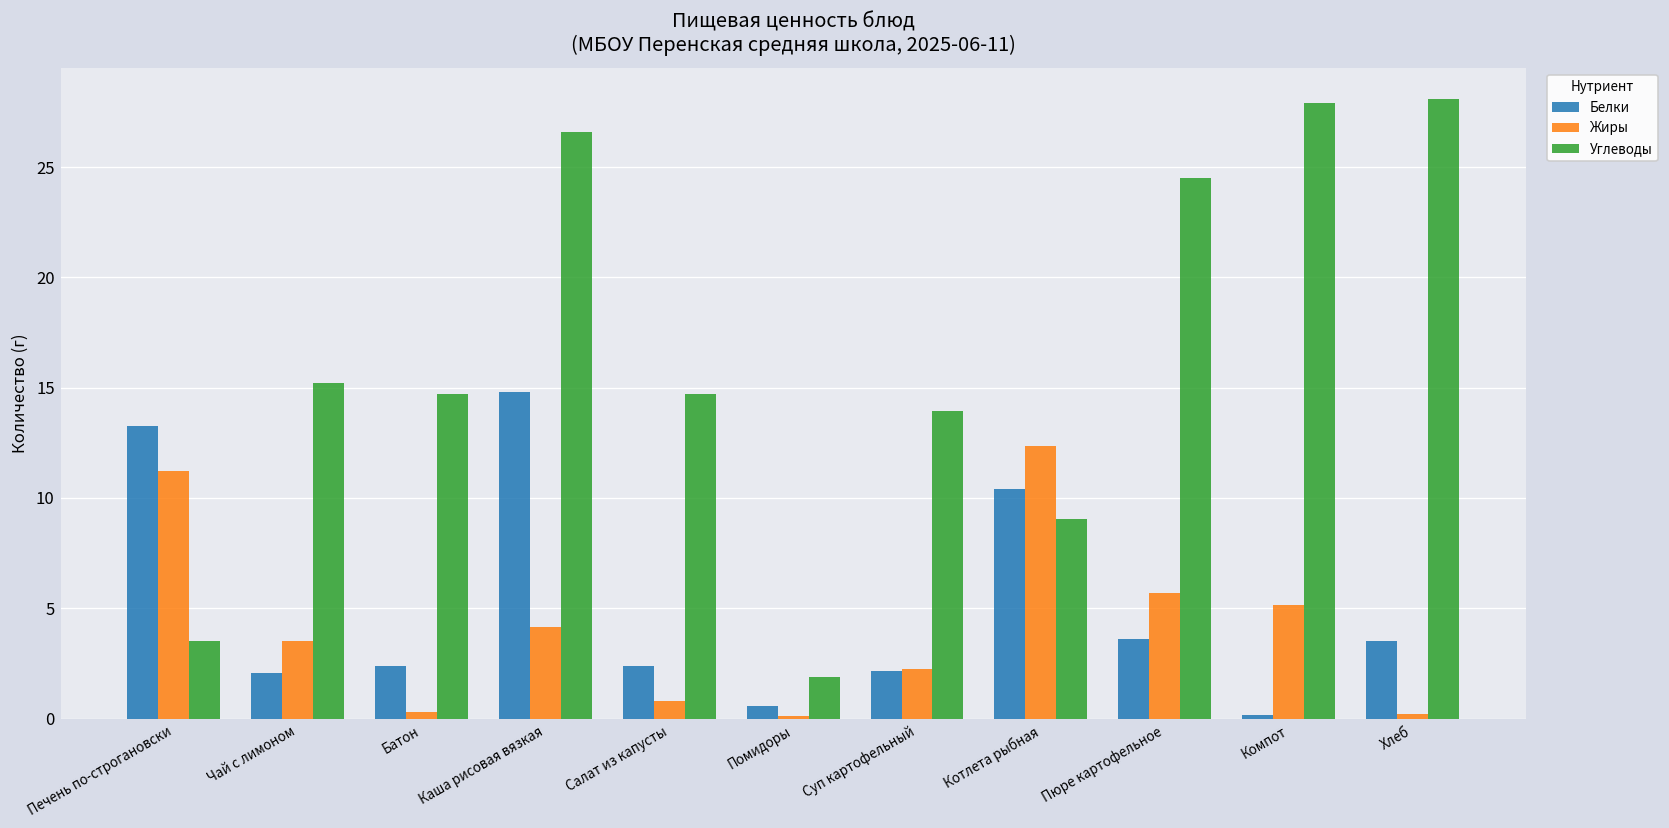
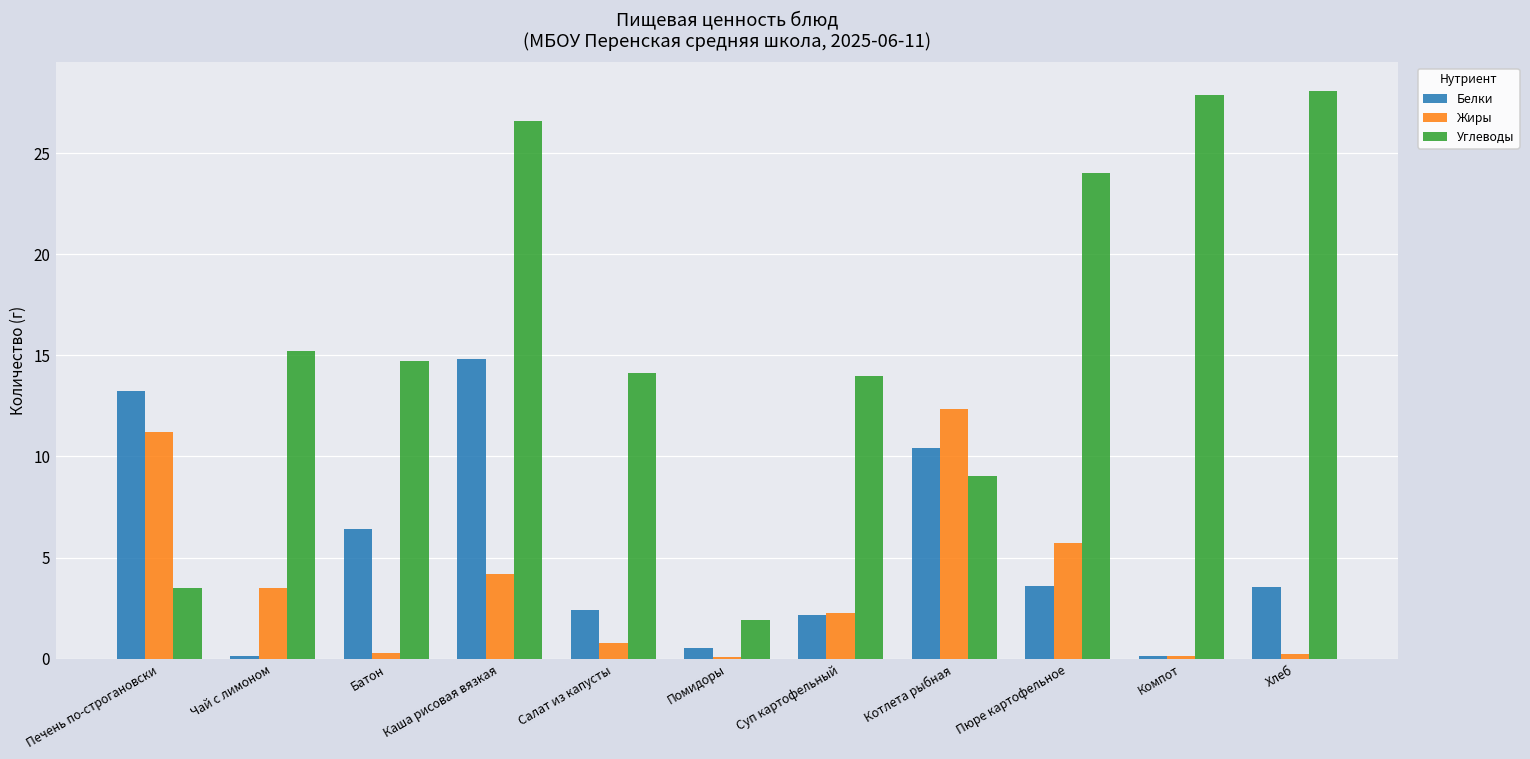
Белки, Чай с лимоном: 2.1 -> 0.1
Белки, Батон: 2.4 -> 6.4
Углеводы, Салат из капусты: 14.7 -> 14.1
Углеводы, Пюре картофельное: 24.5 -> 24.0
Жиры, Компот: 5.2 -> 0.2
